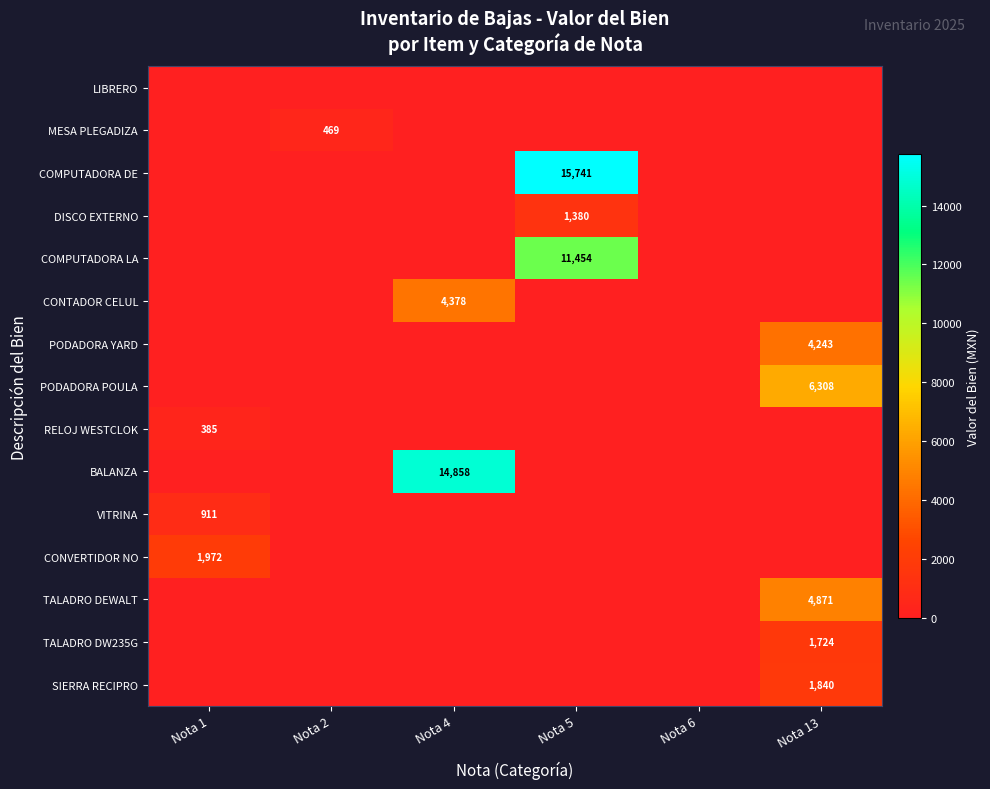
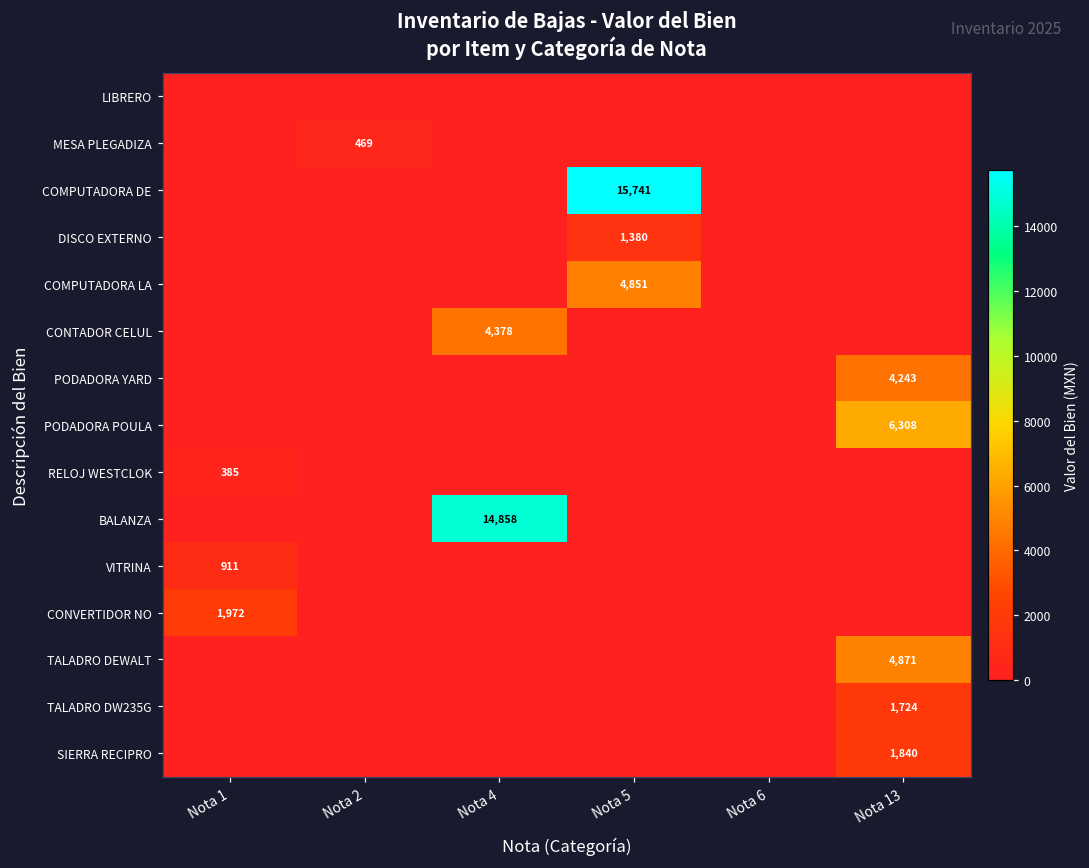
COMPUTADORA LA, Nota 5: 11,454 -> 4,851
